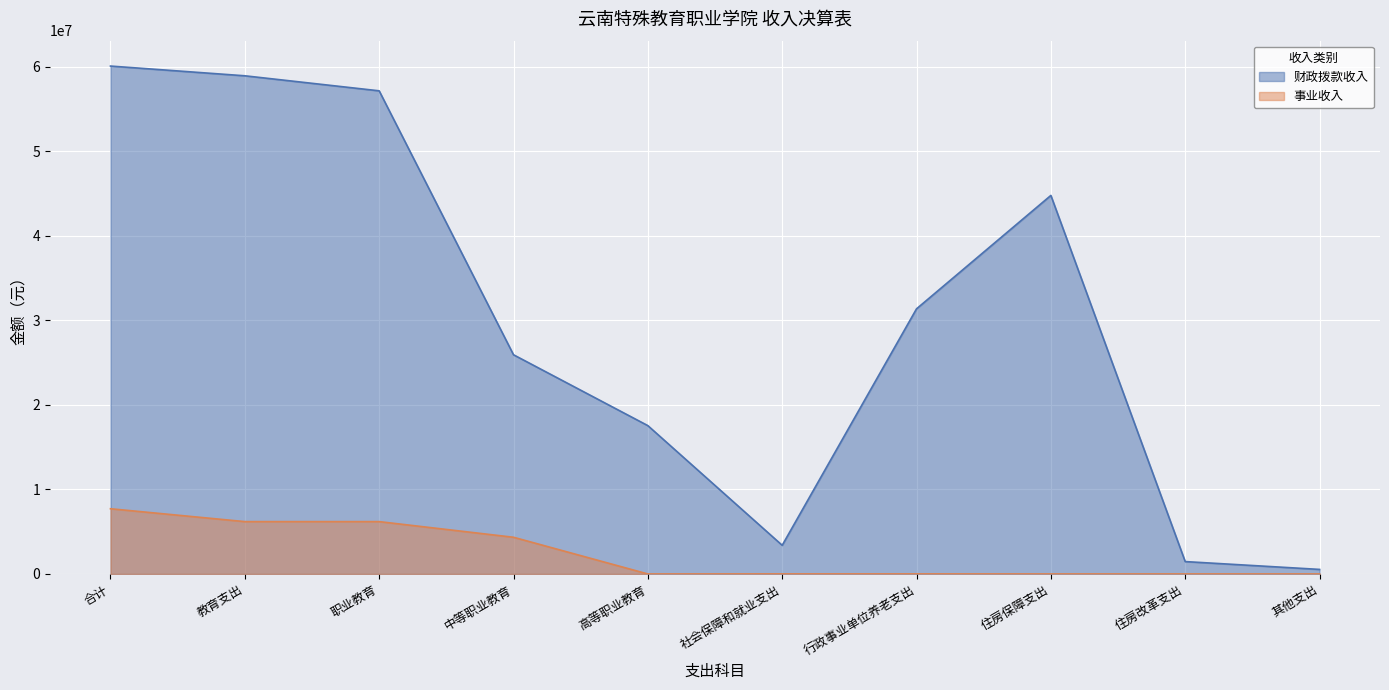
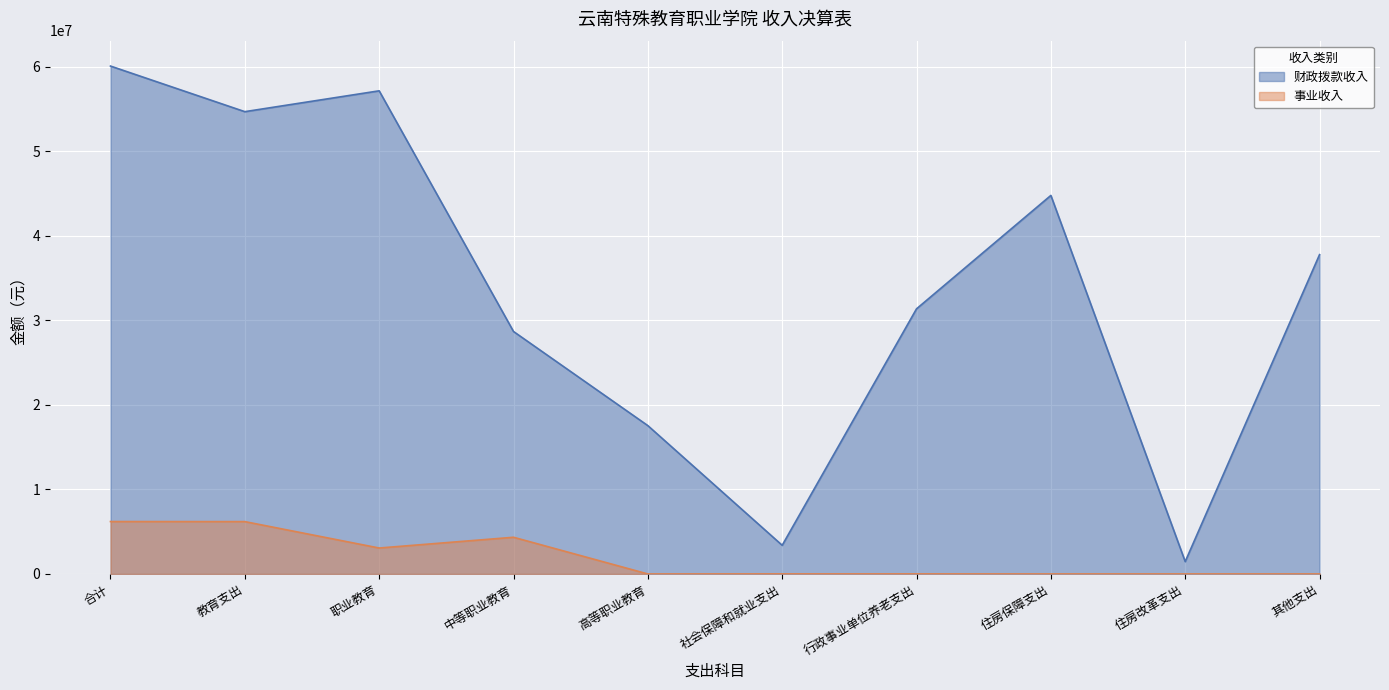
事业收入, 合计: 8000000 -> 6000000
财政拨款收入, 教育支出: 59000000 -> 55000000
事业收入, 职业教育: 6000000 -> 3000000
财政拨款收入, 中等职业教育: 26000000 -> 29000000
财政拨款收入, 其他支出: 1000000 -> 38000000
